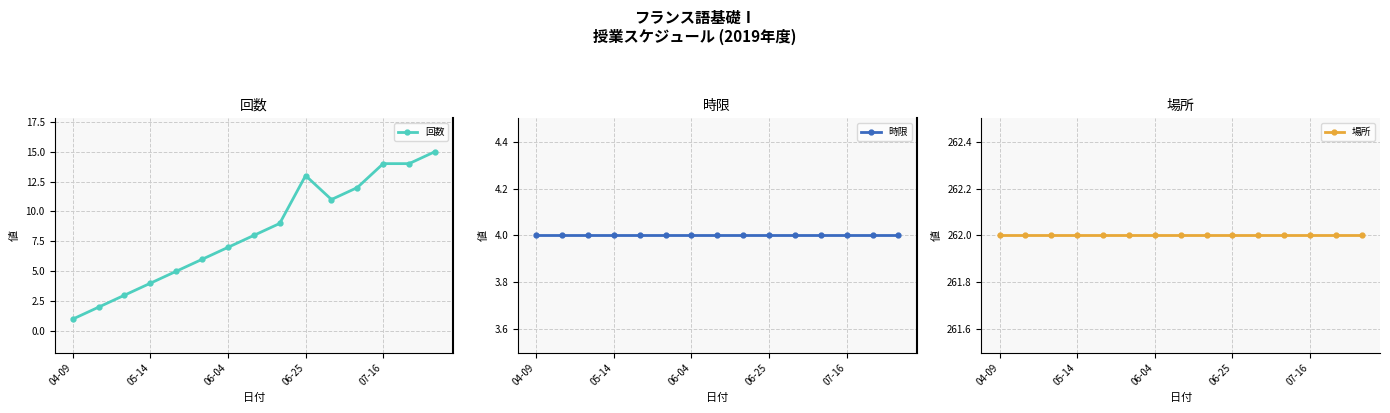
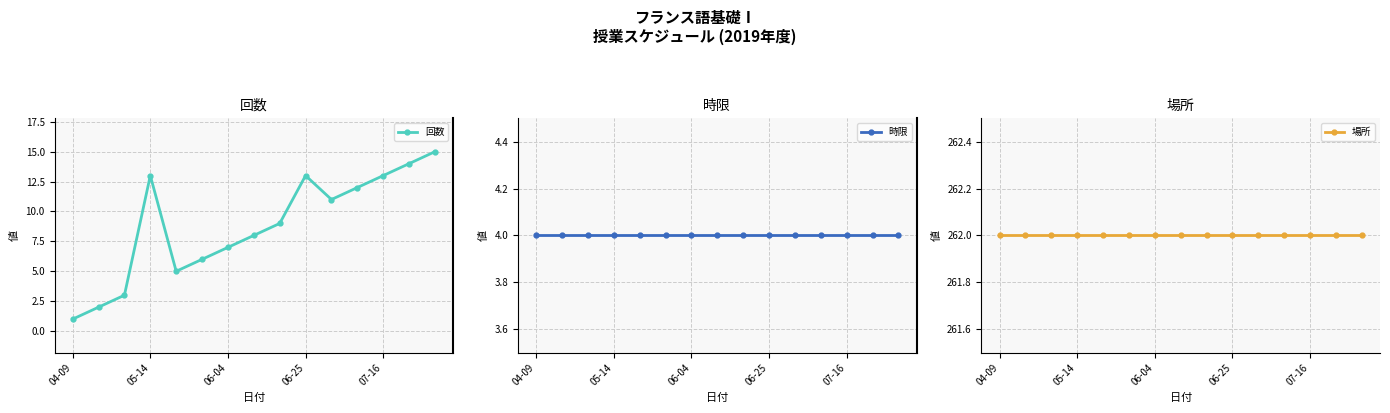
回数, 05-14: 4 -> 13
回数, 07-16: 14 -> 13
